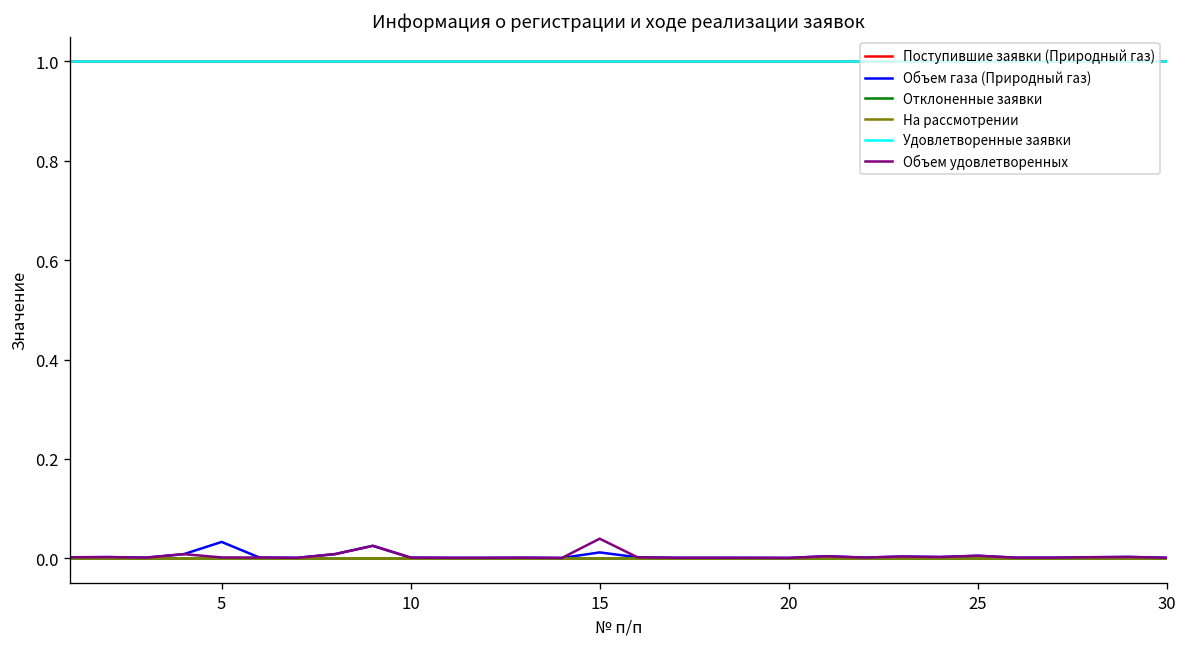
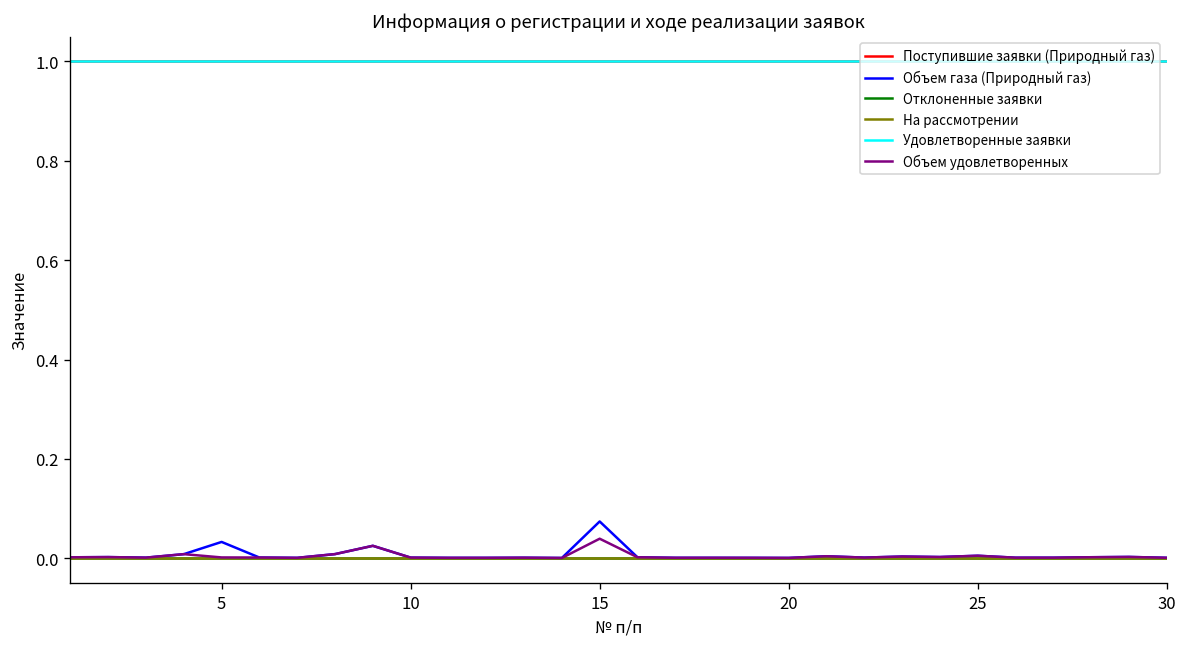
Объем газа (Природный газ), 15: 0.01 -> 0.07
